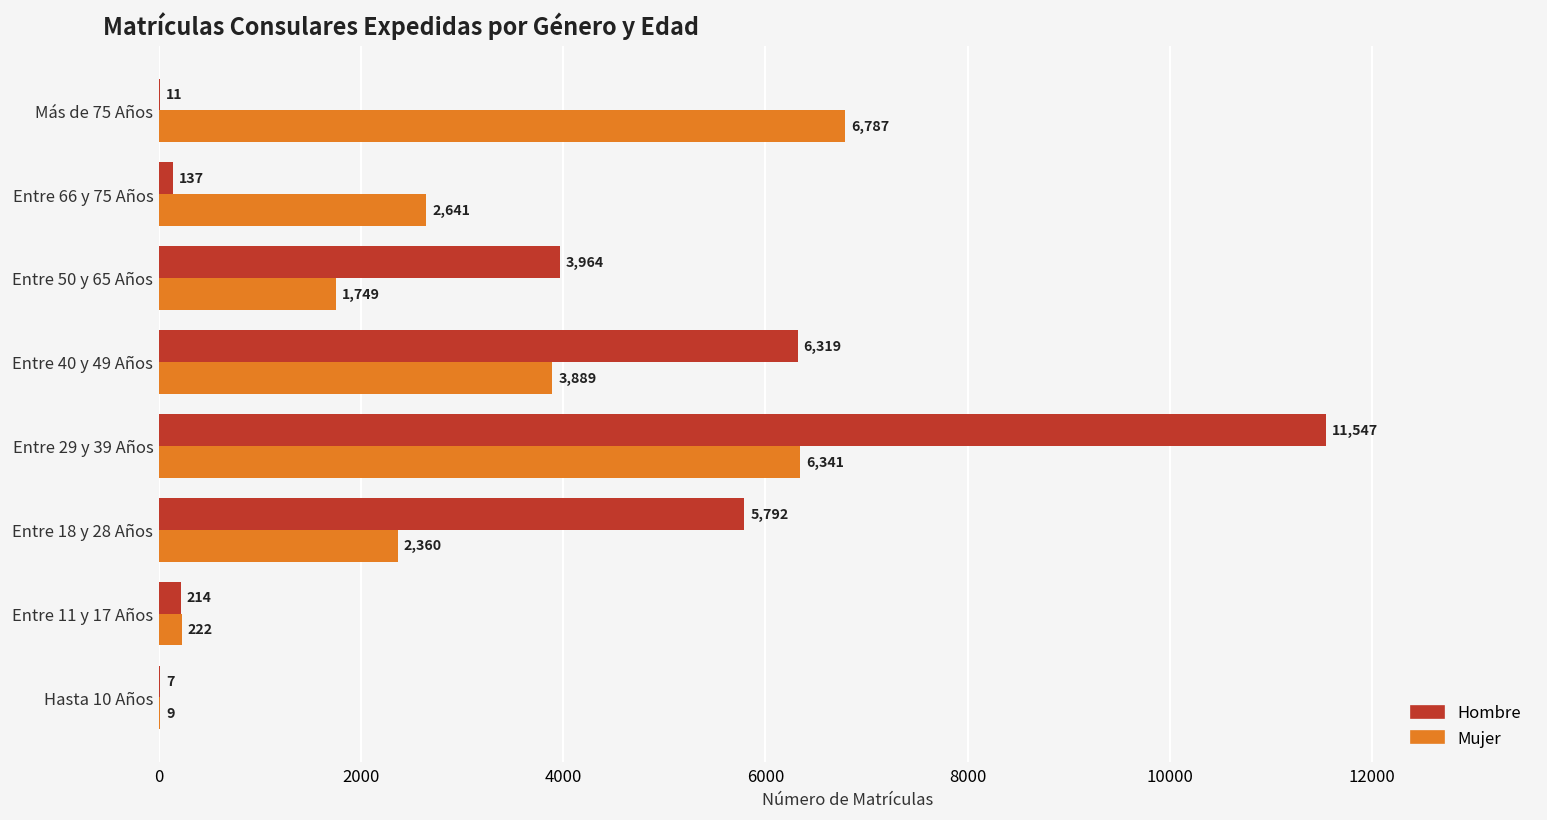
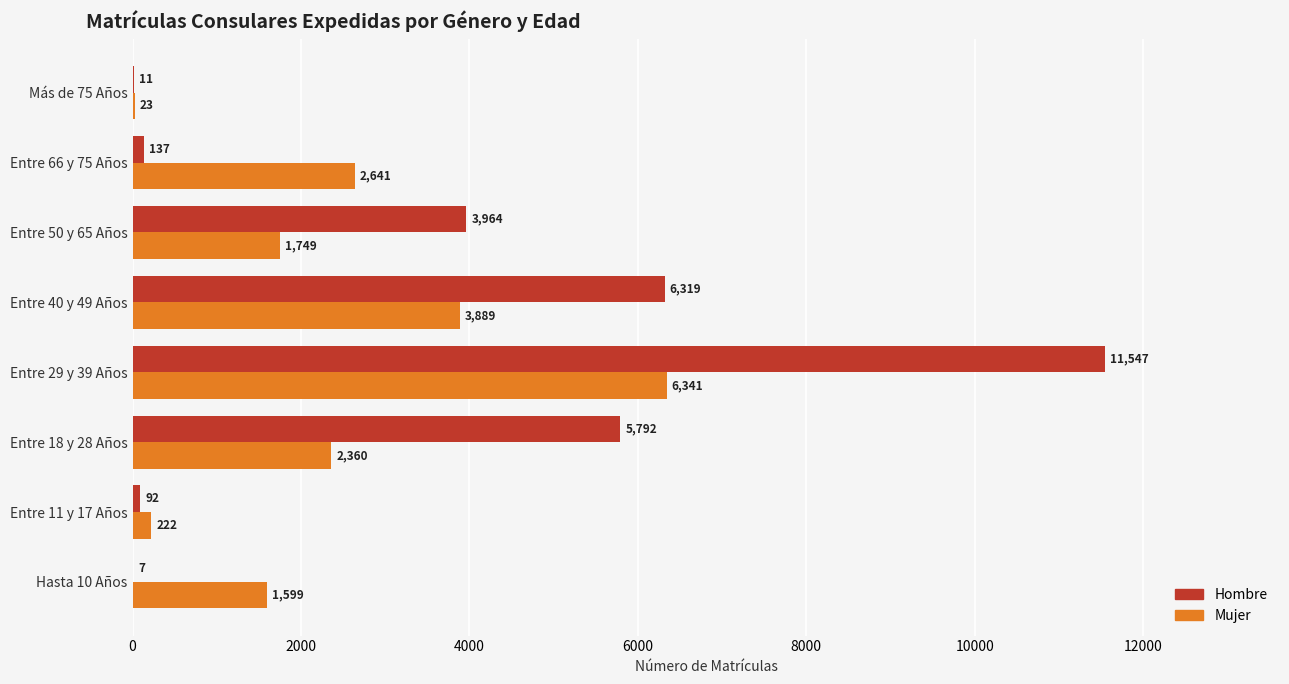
Mujer, Más de 75 Años: 6,787 -> 23
Hombre, Entre 11 y 17 Años: 214 -> 92
Mujer, Hasta 10 Años: 9 -> 1,599
